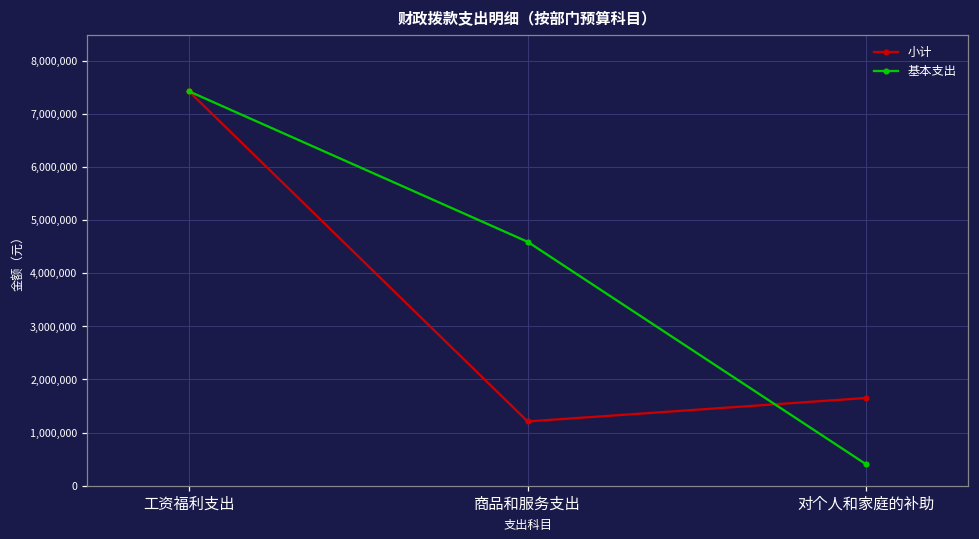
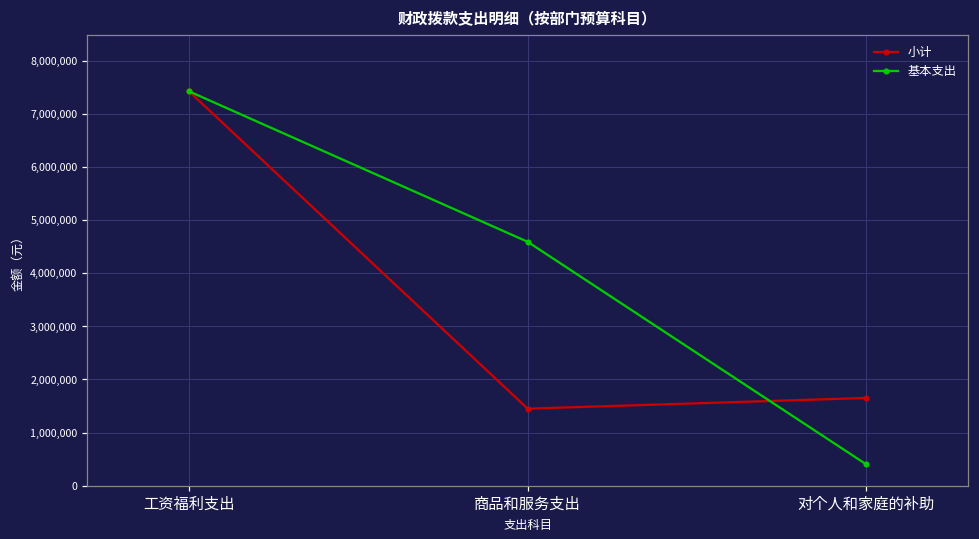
小计, 商品和服务支出: 1,200,000 -> 1,400,000
